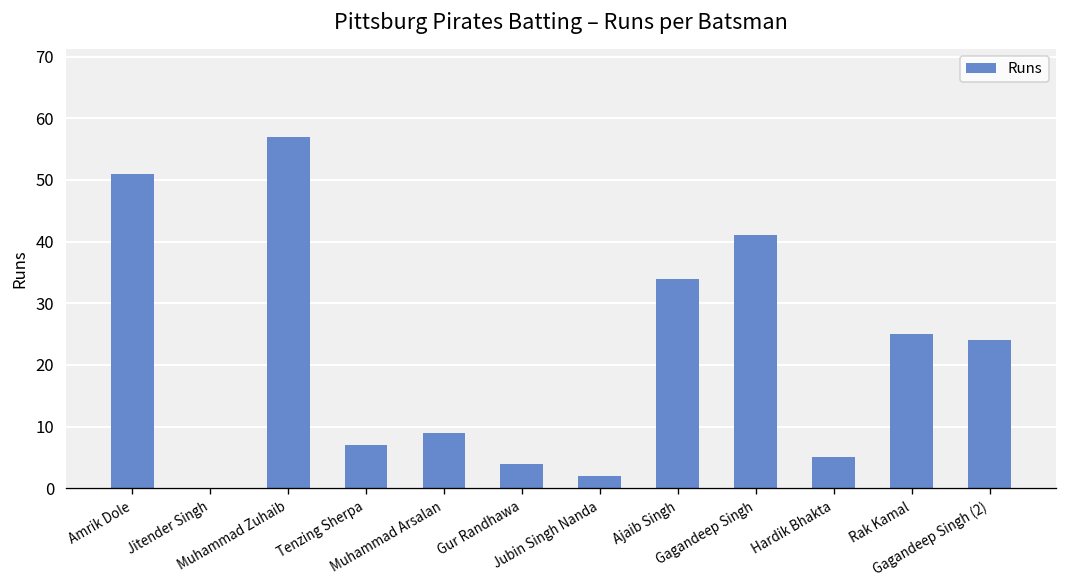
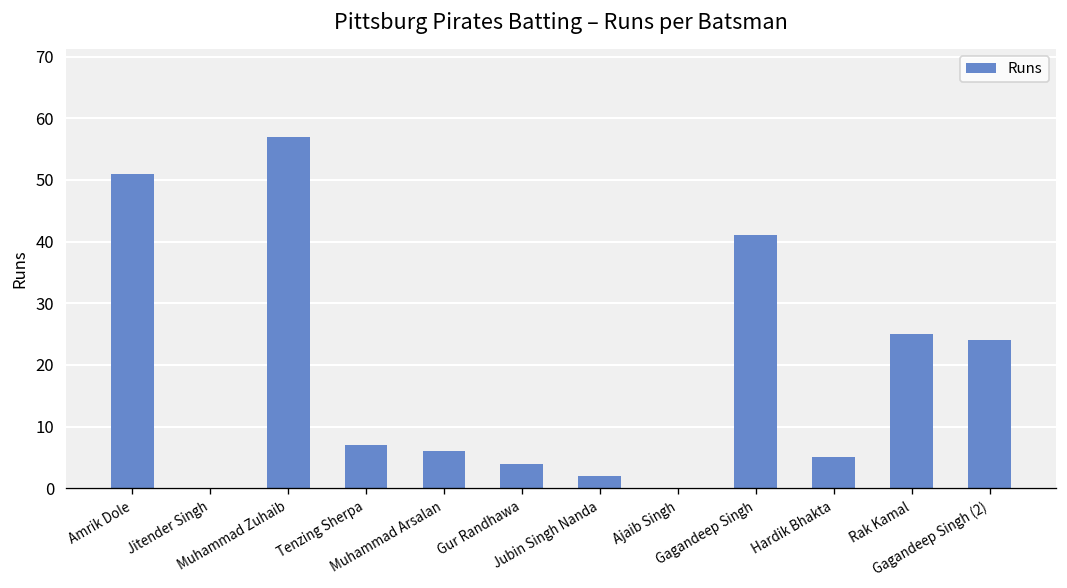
Muhammad Arsalan: 9 -> 6
Ajaib Singh: 34 -> 0
